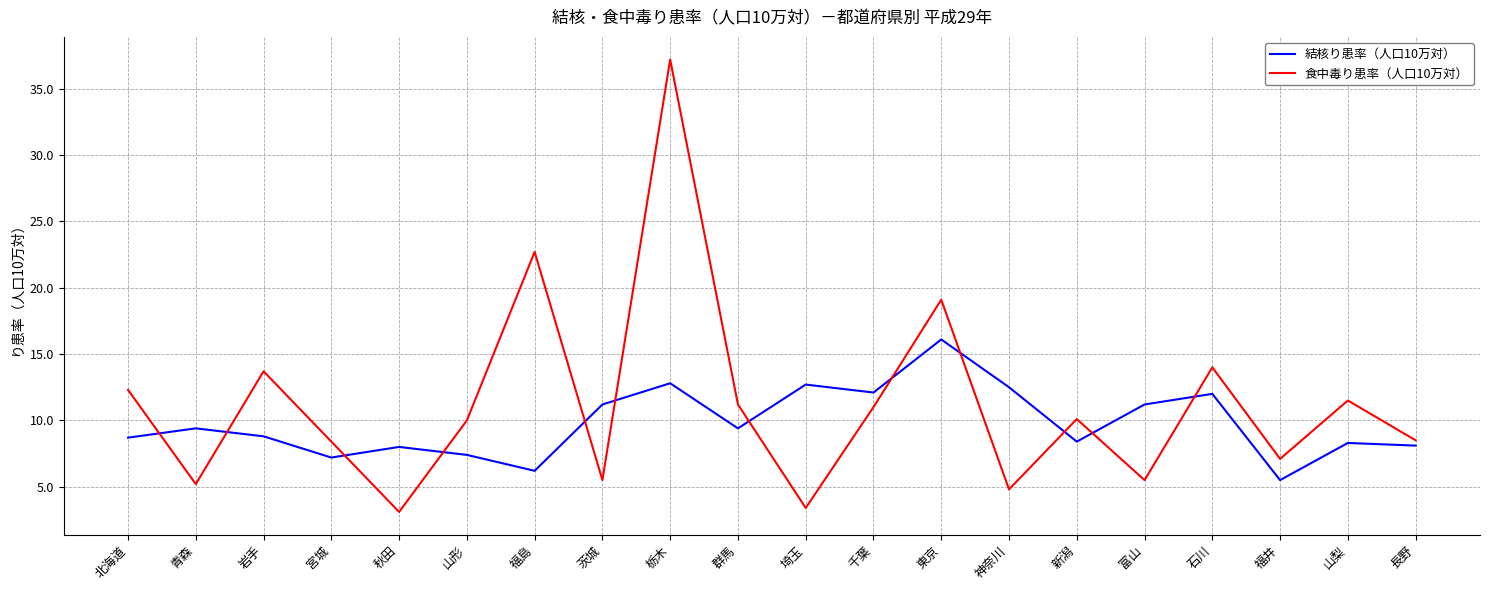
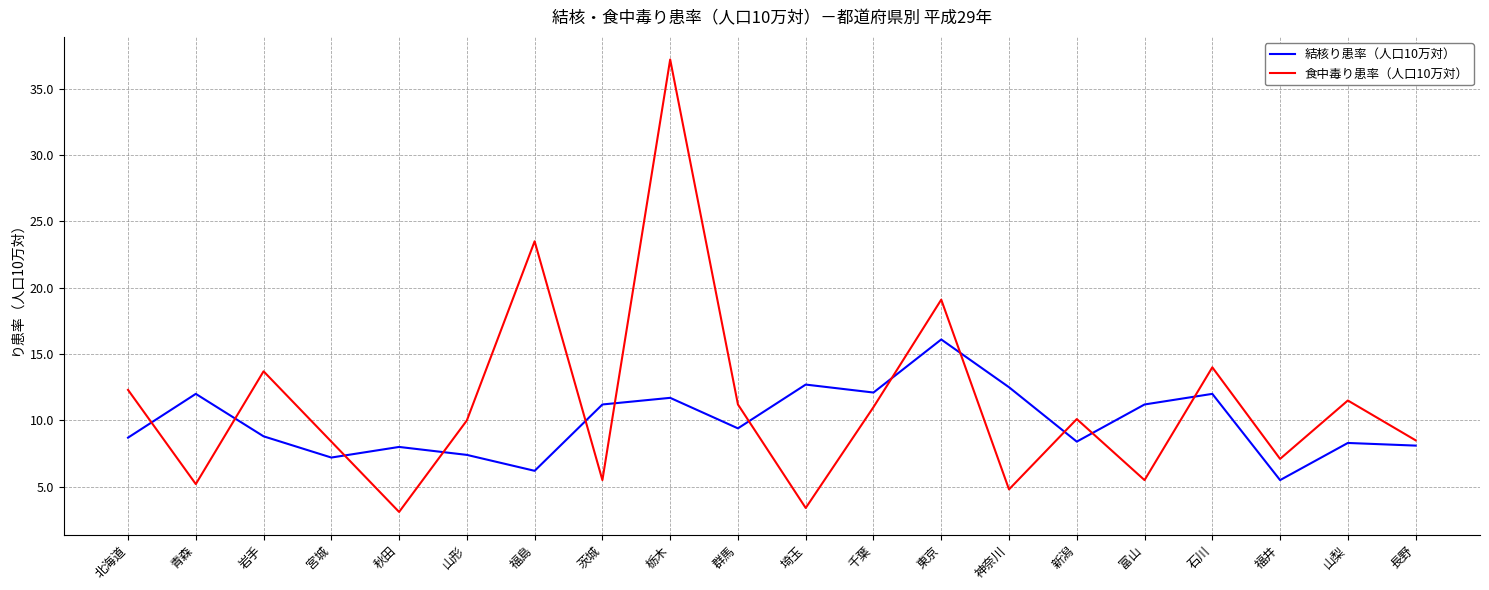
結核り患率（人口10万対）, 青森: 9.4 -> 12.0
食中毒り患率（人口10万対）, 福島: 22.7 -> 23.5
結核り患率（人口10万対）, 栃木: 12.8 -> 11.7
